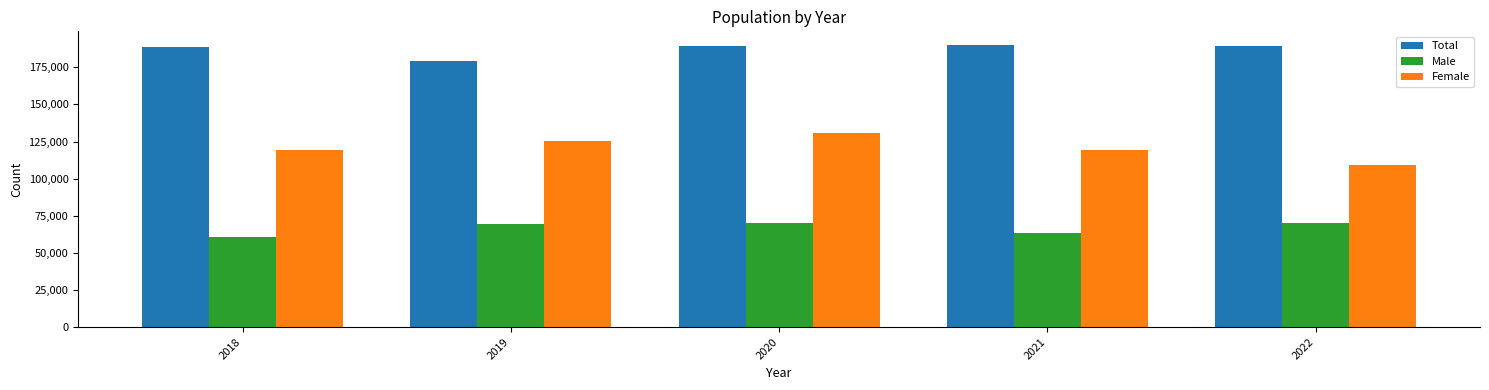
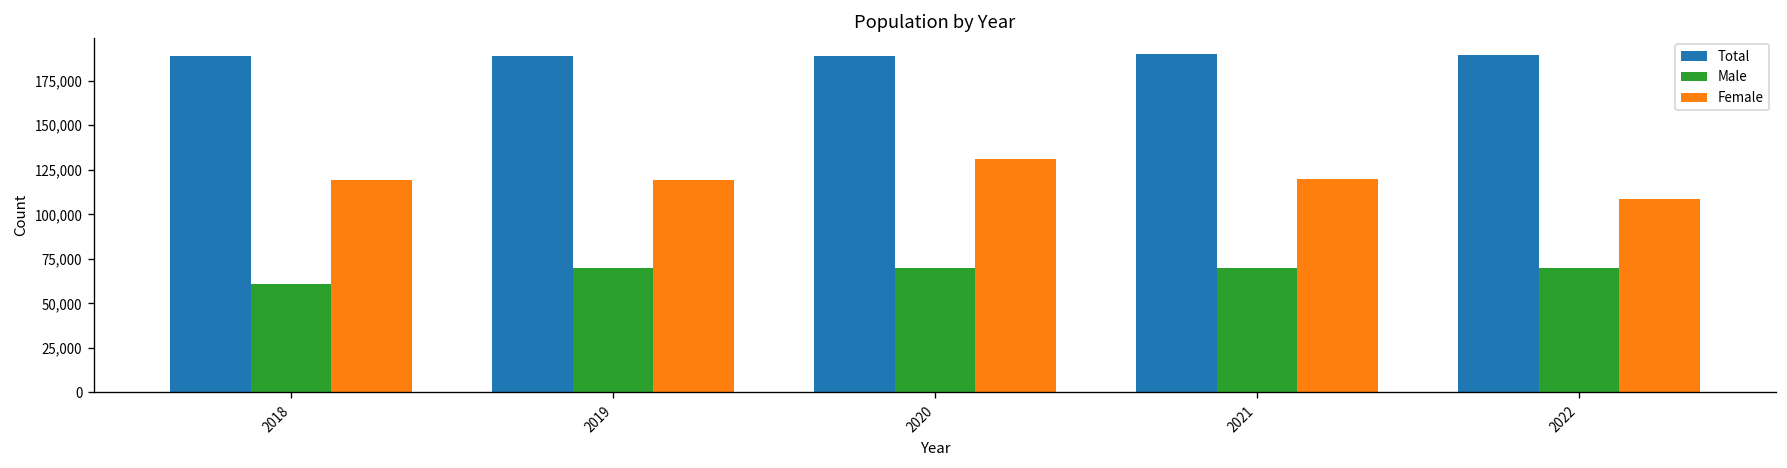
Total, 2019: 180,000 -> 189,000
Female, 2019: 125,000 -> 119,000
Male, 2021: 64,000 -> 70,000
